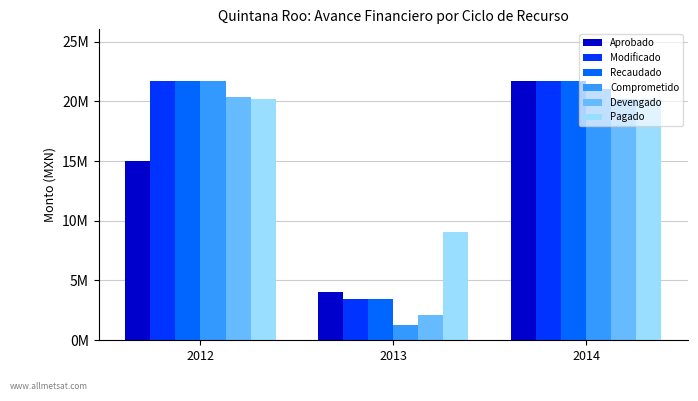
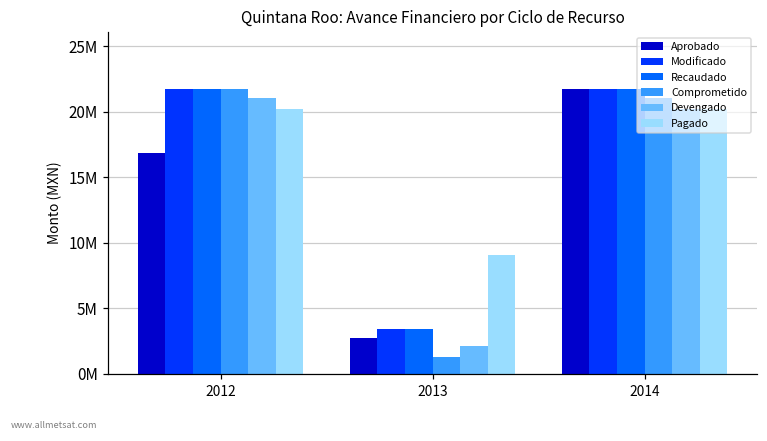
Aprobado, 2012: 15000000 -> 16900000
Devengado, 2012: 20300000 -> 21100000
Aprobado, 2013: 4000000 -> 2700000
